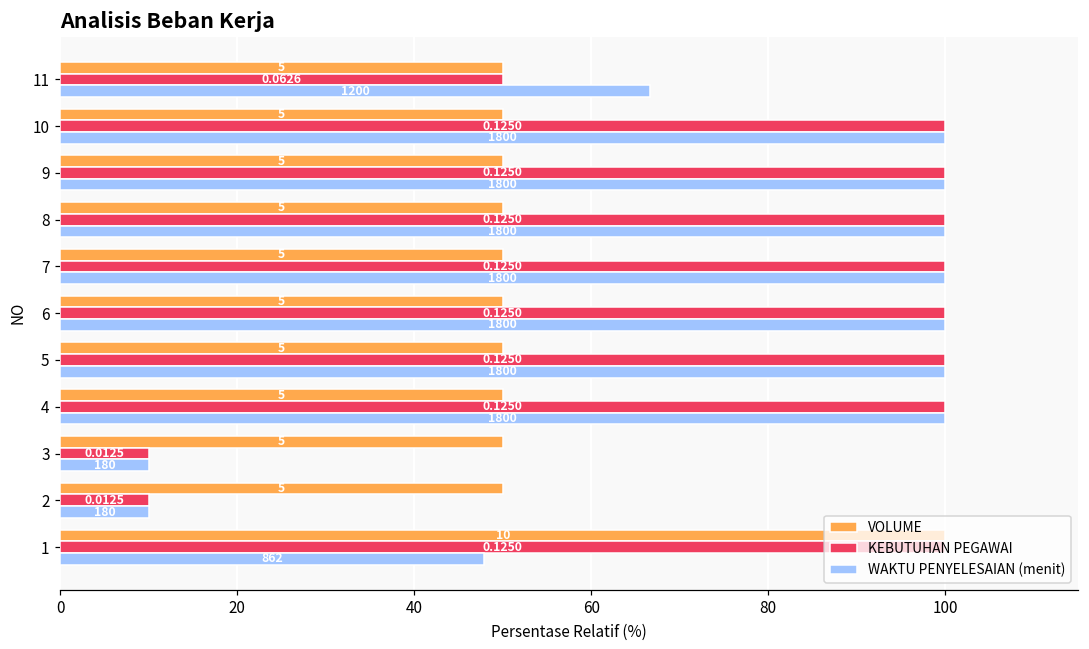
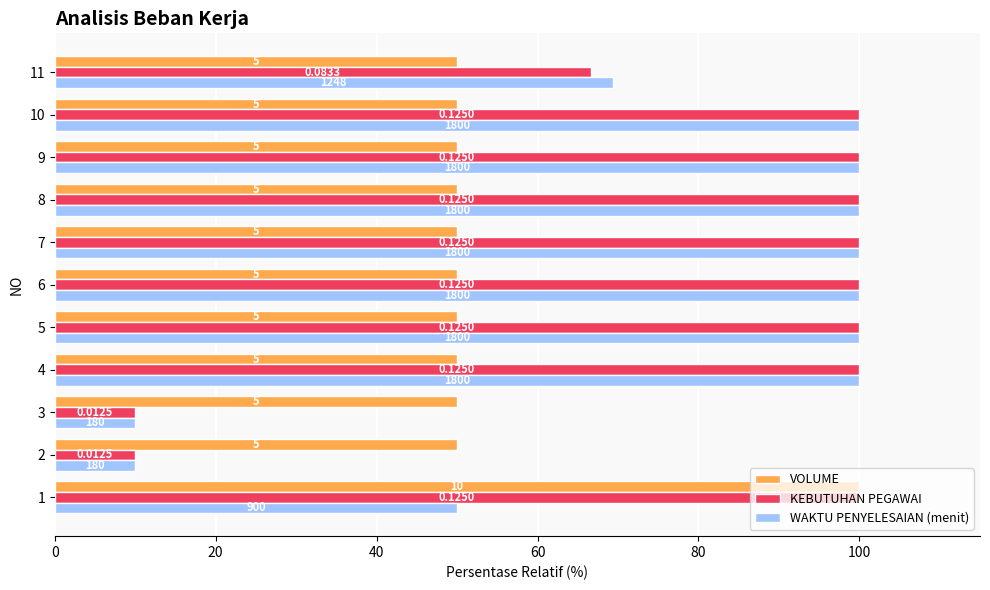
KEBUTUHAN PEGAWAI, 11: 0.0626 -> 0.0833
WAKTU PENYELESAIAN (menit), 11: 1200 -> 1248
WAKTU PENYELESAIAN (menit), 1: 862 -> 900
